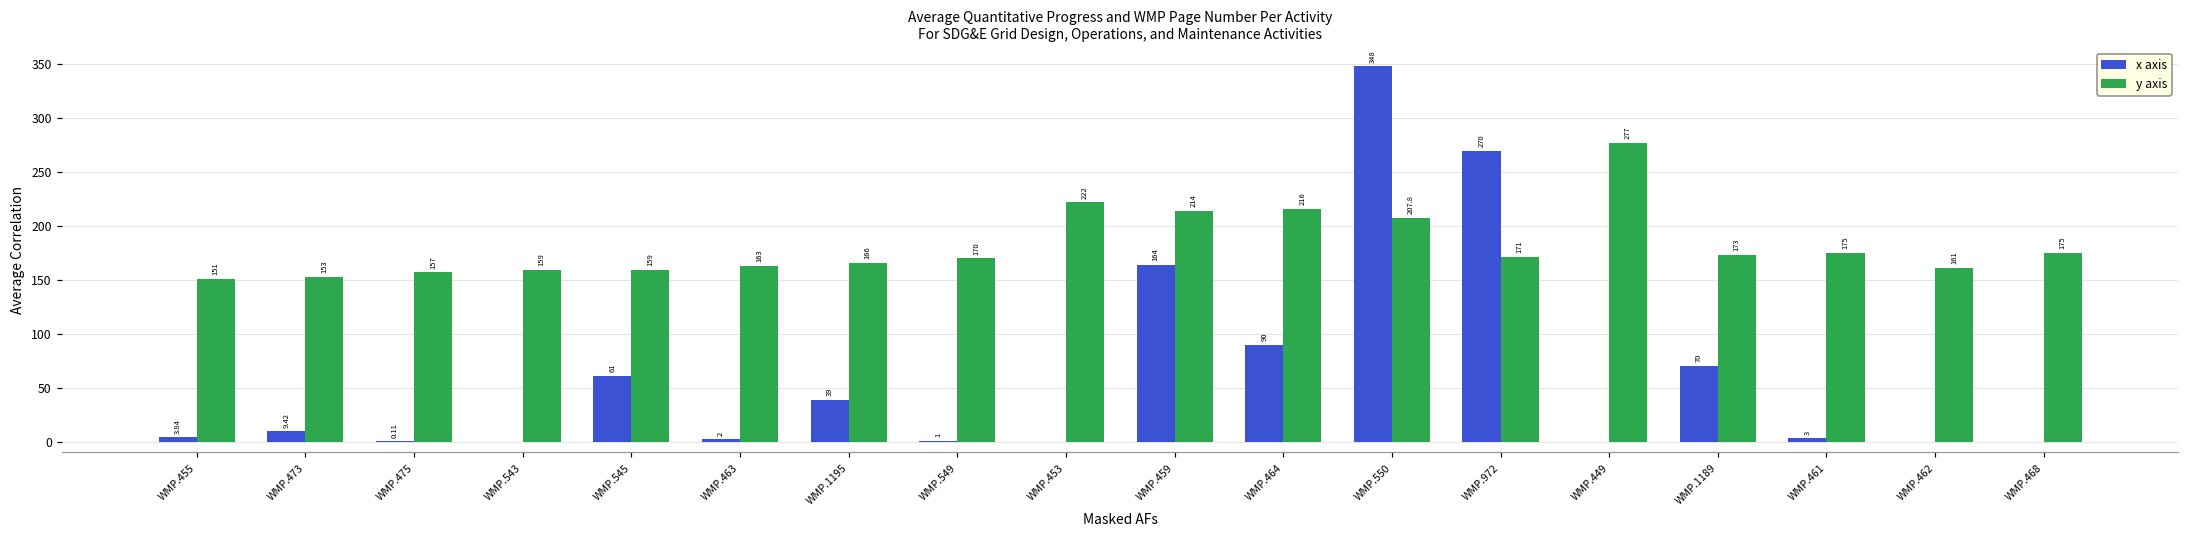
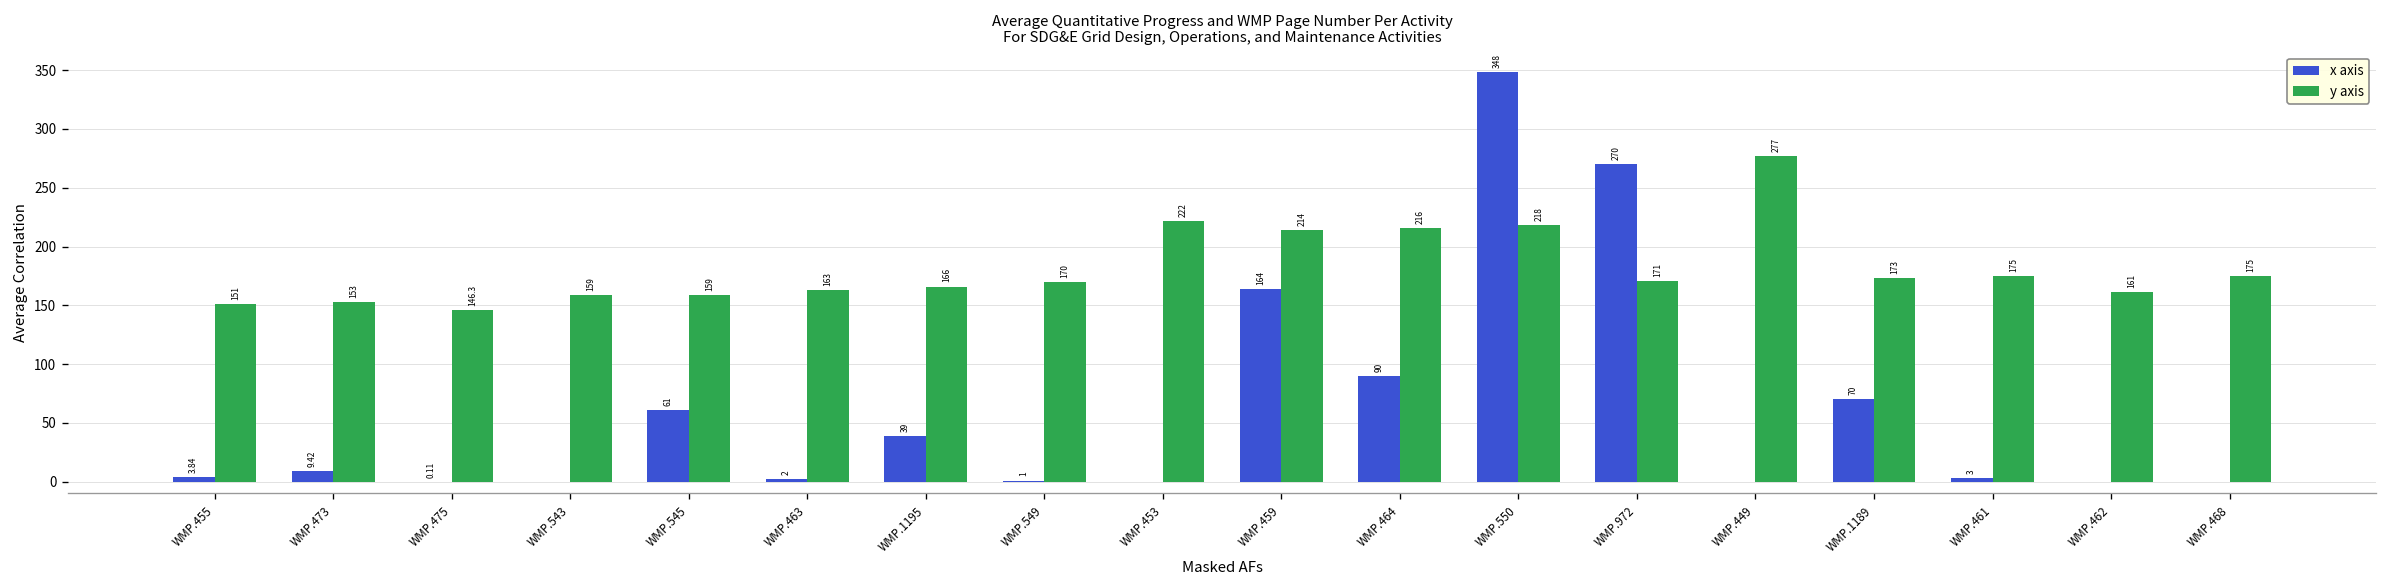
y axis, WMP.475: 157 -> 146.3
y axis, WMP.550: 207.8 -> 218
